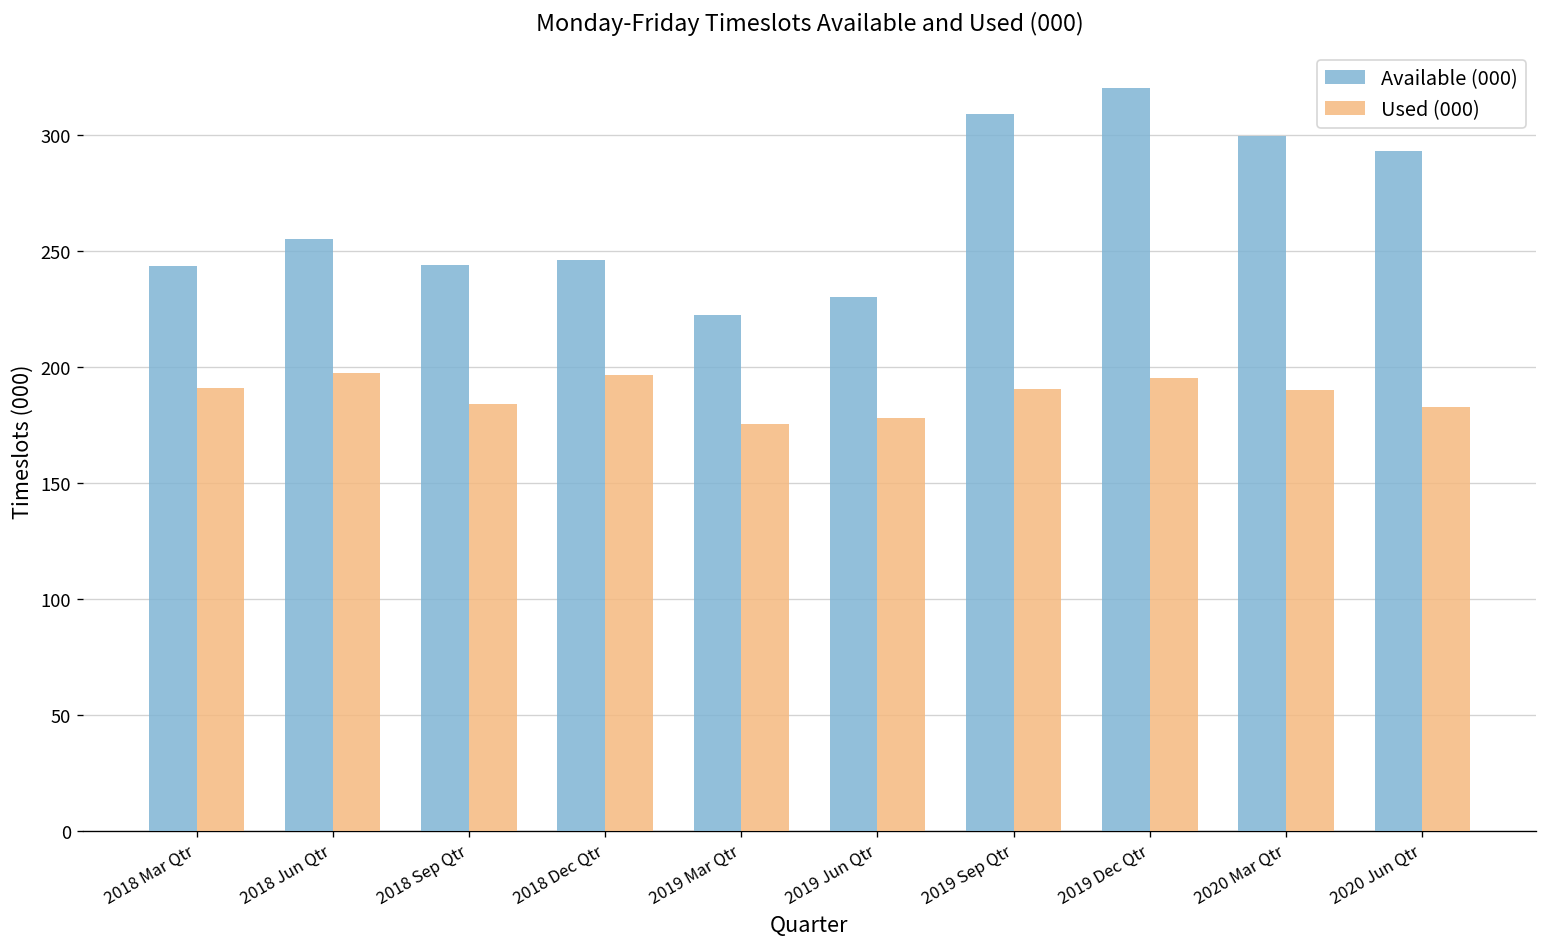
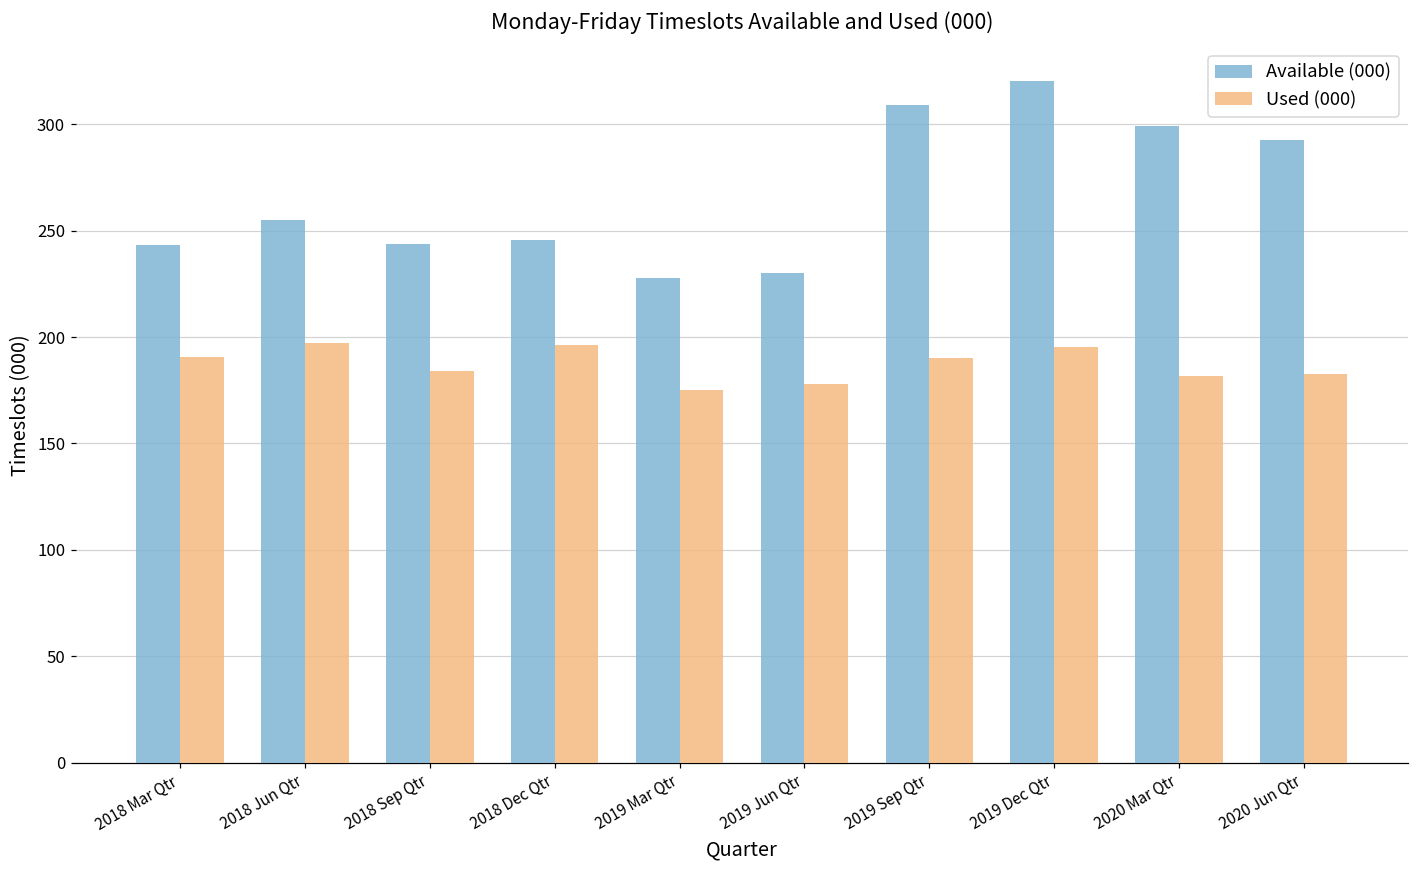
Available (000), 2019 Mar Qtr: 222 -> 228
Used (000), 2020 Mar Qtr: 190 -> 182
